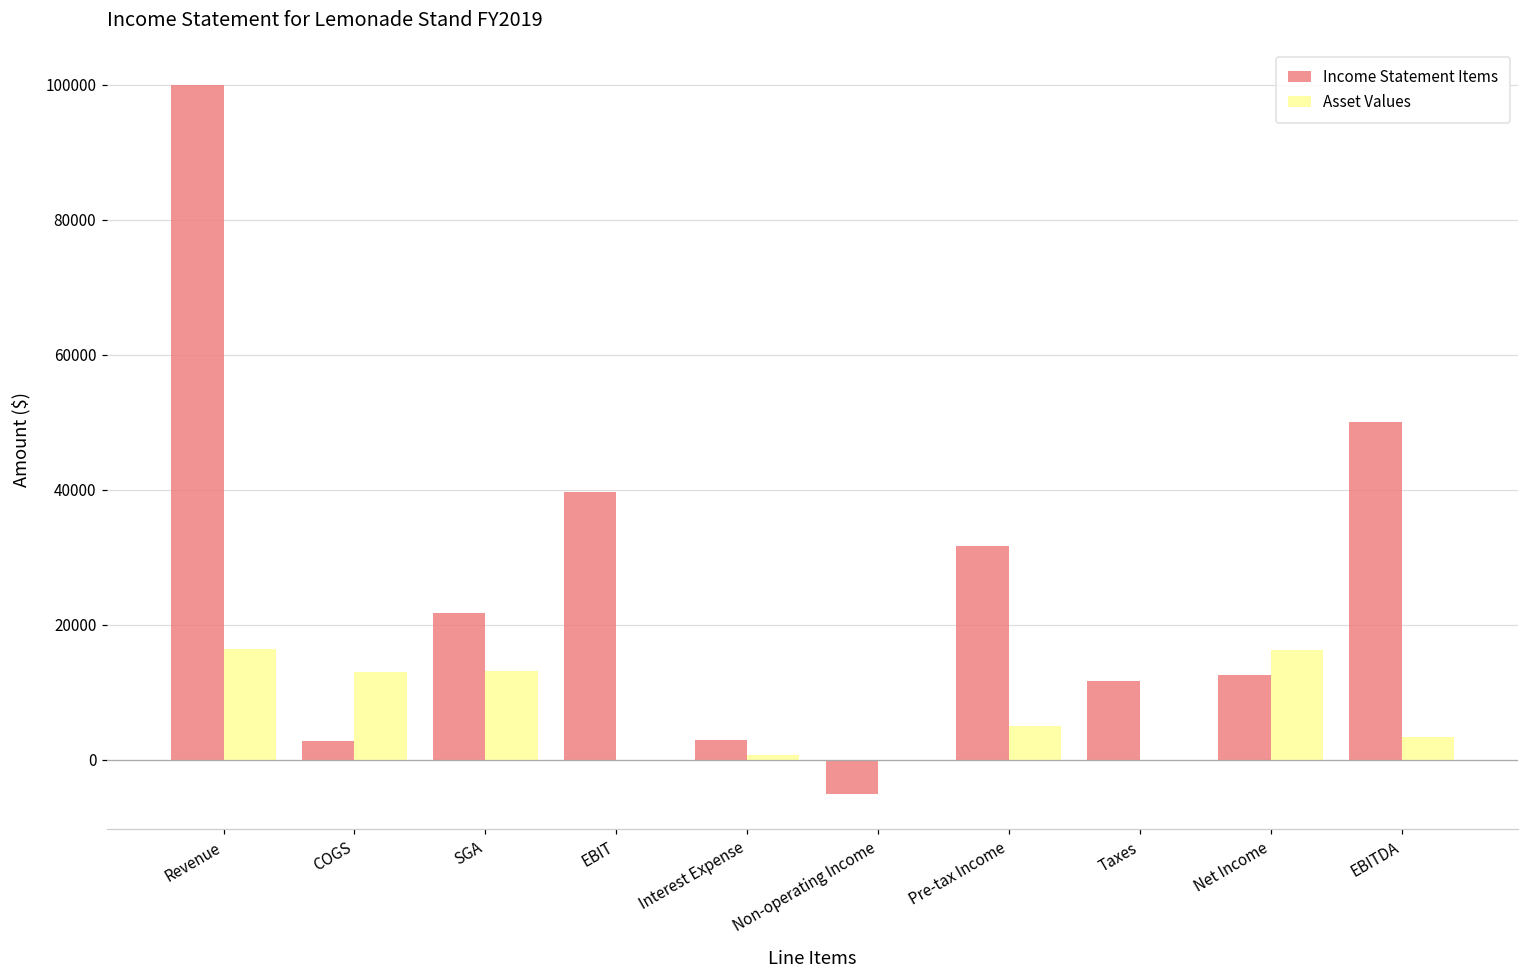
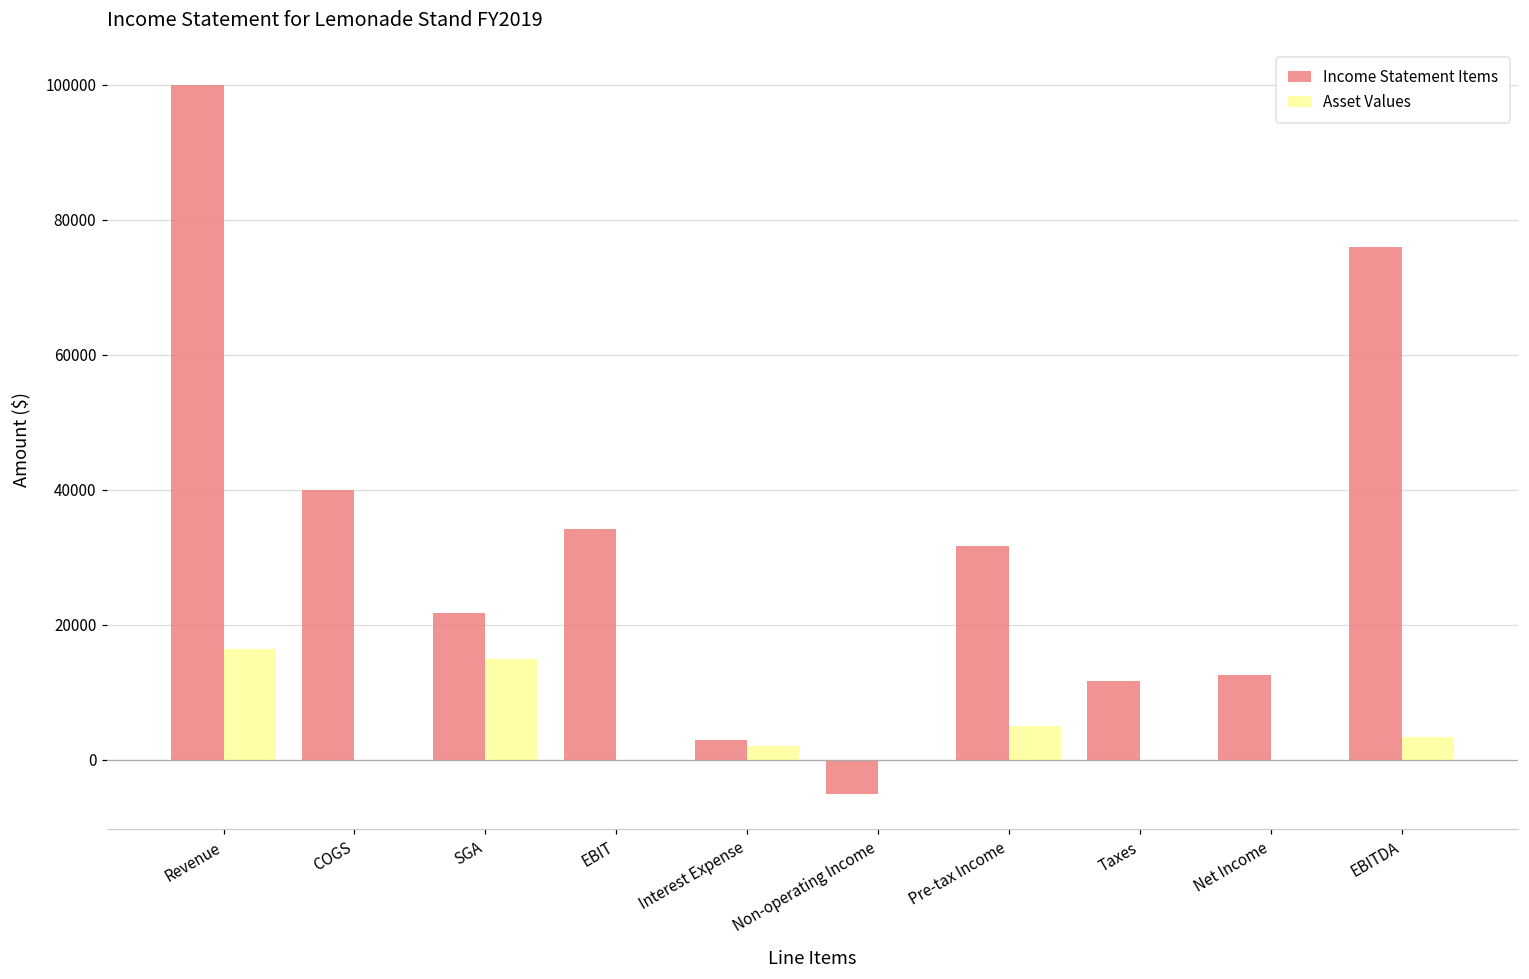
Income Statement Items, COGS: 3000 -> 40000
Asset Values, COGS: 13000 -> 0
Asset Values, SGA: 13000 -> 15000
Income Statement Items, EBIT: 40000 -> 34000
Asset Values, Interest Expense: 1000 -> 2000
Asset Values, Net Income: 16000 -> 0
Income Statement Items, EBITDA: 50000 -> 76000
